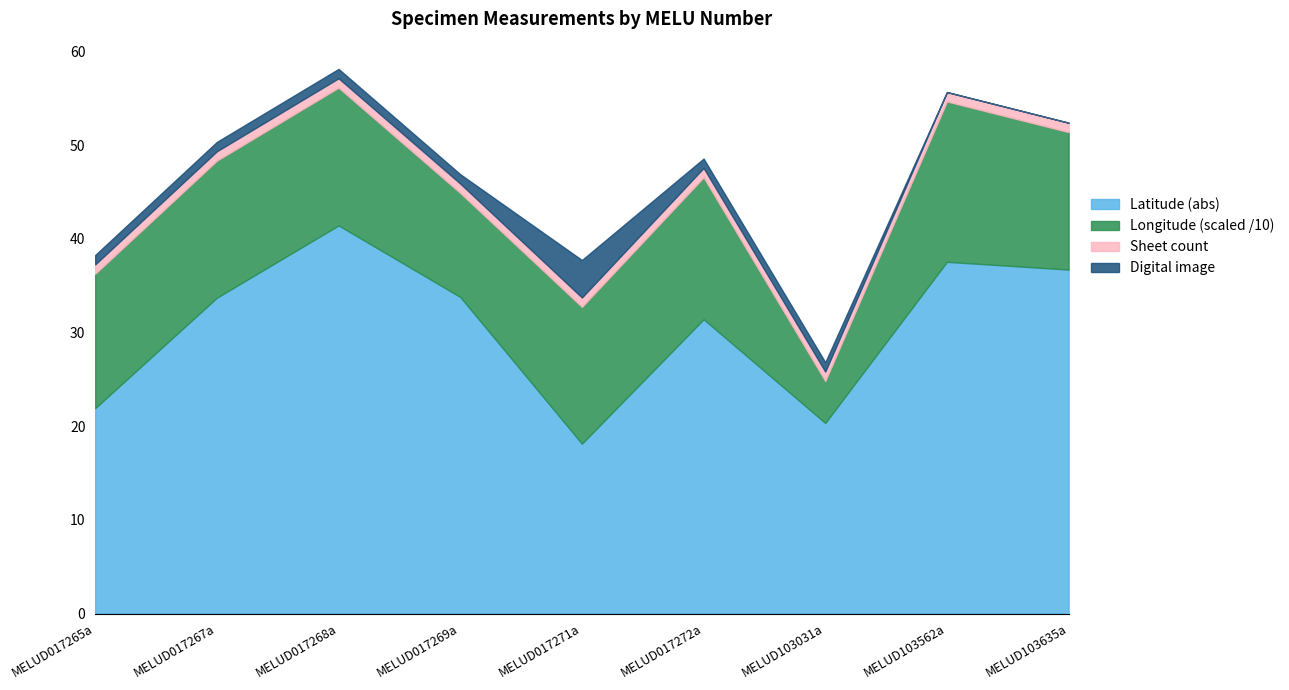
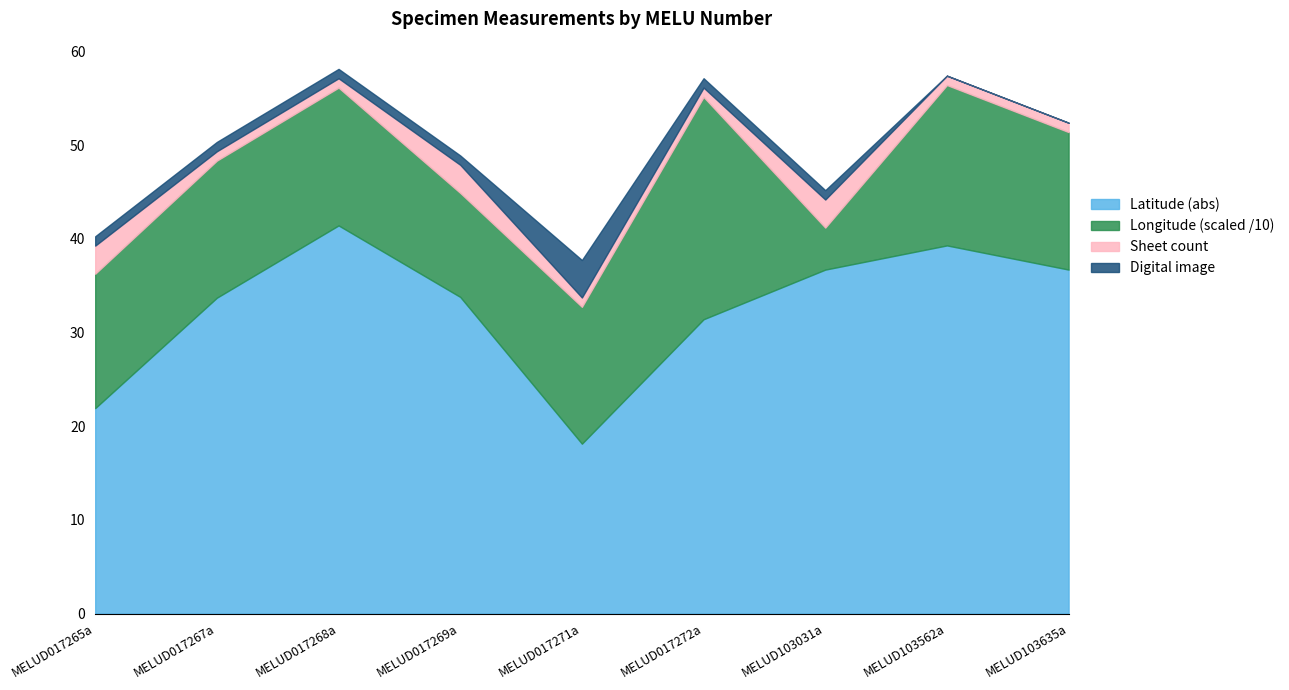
Sheet count, MELUD017265a: 1 -> 3
Sheet count, MELUD017269a: 1 -> 3
Longitude (scaled /10), MELUD017272a: 15 -> 24
Latitude (abs), MELUD103031a: 20 -> 37
Sheet count, MELUD103031a: 1 -> 3
Latitude (abs), MELUD103562a: 38 -> 39
